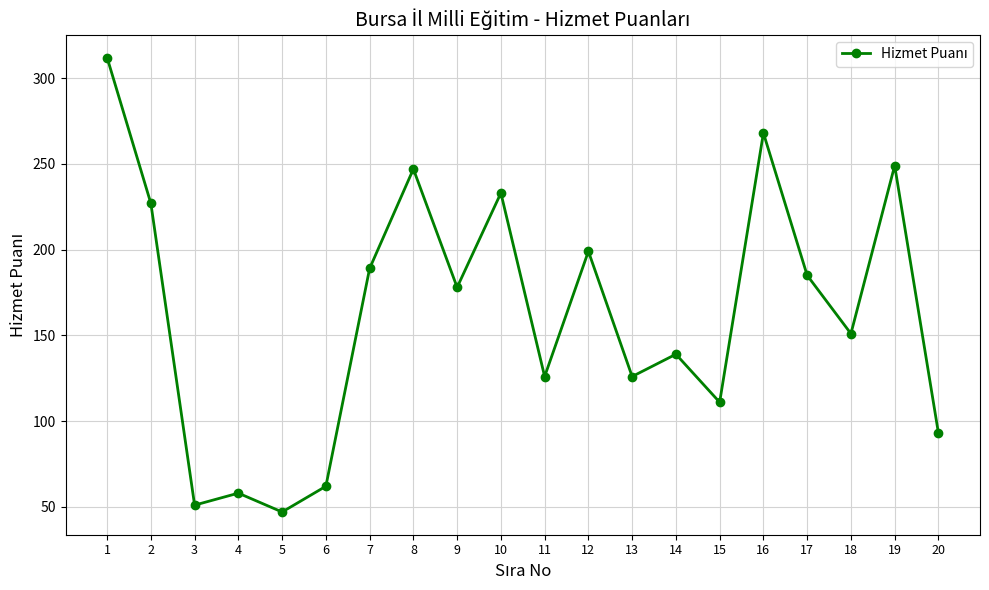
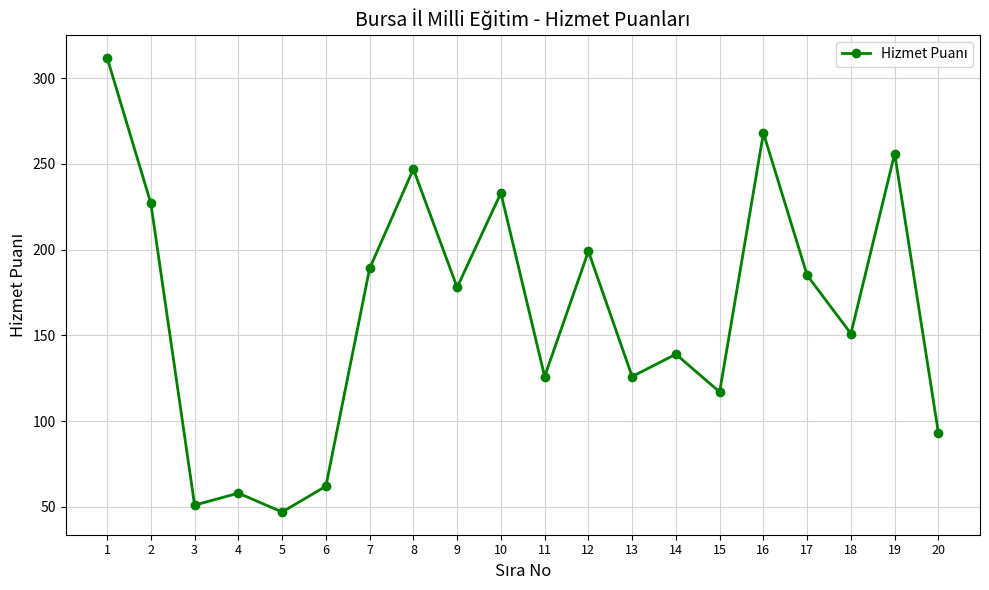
15: 111 -> 117
19: 249 -> 256
